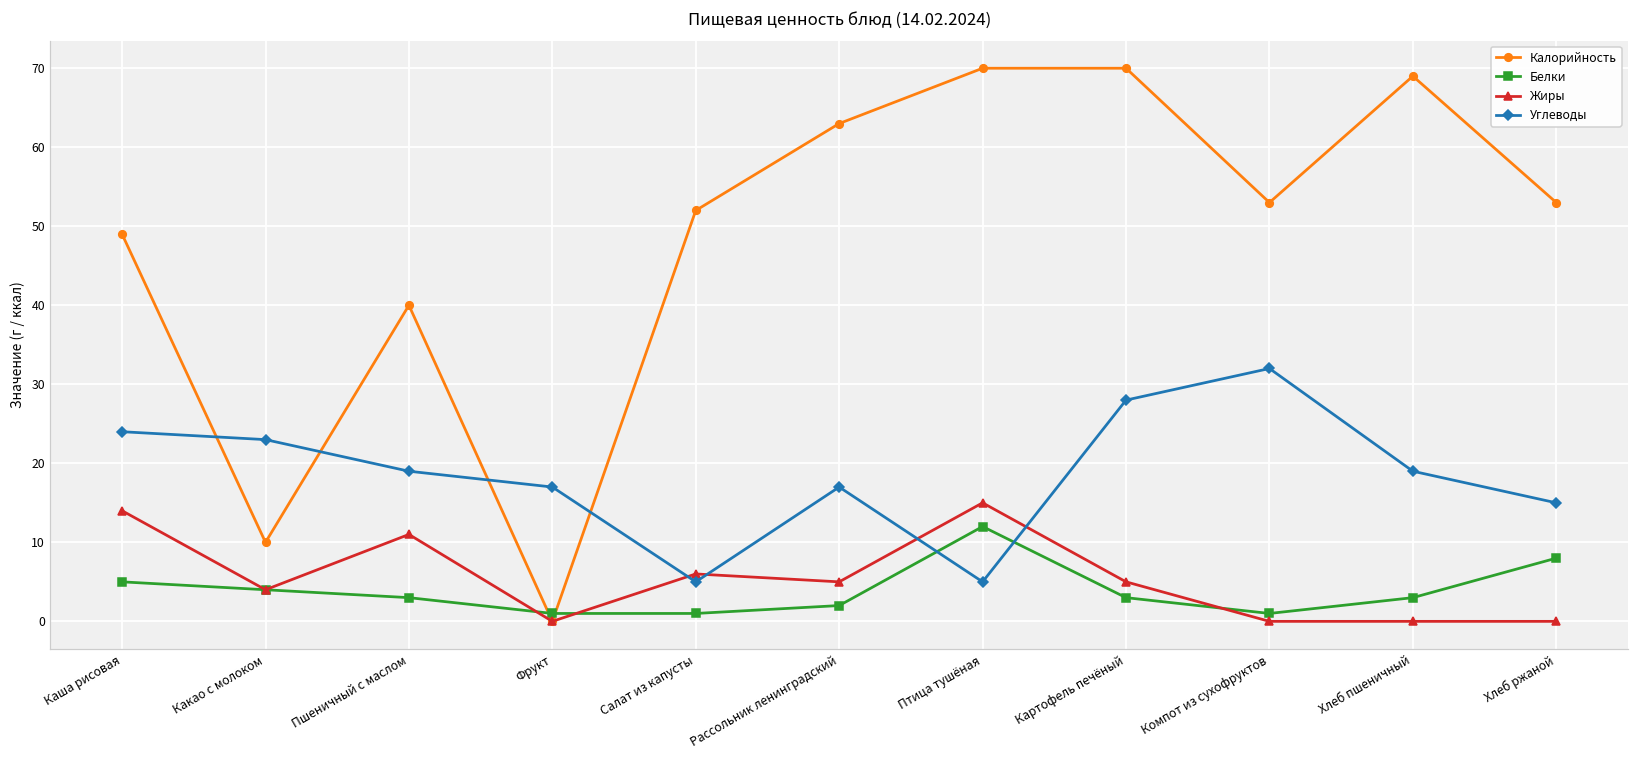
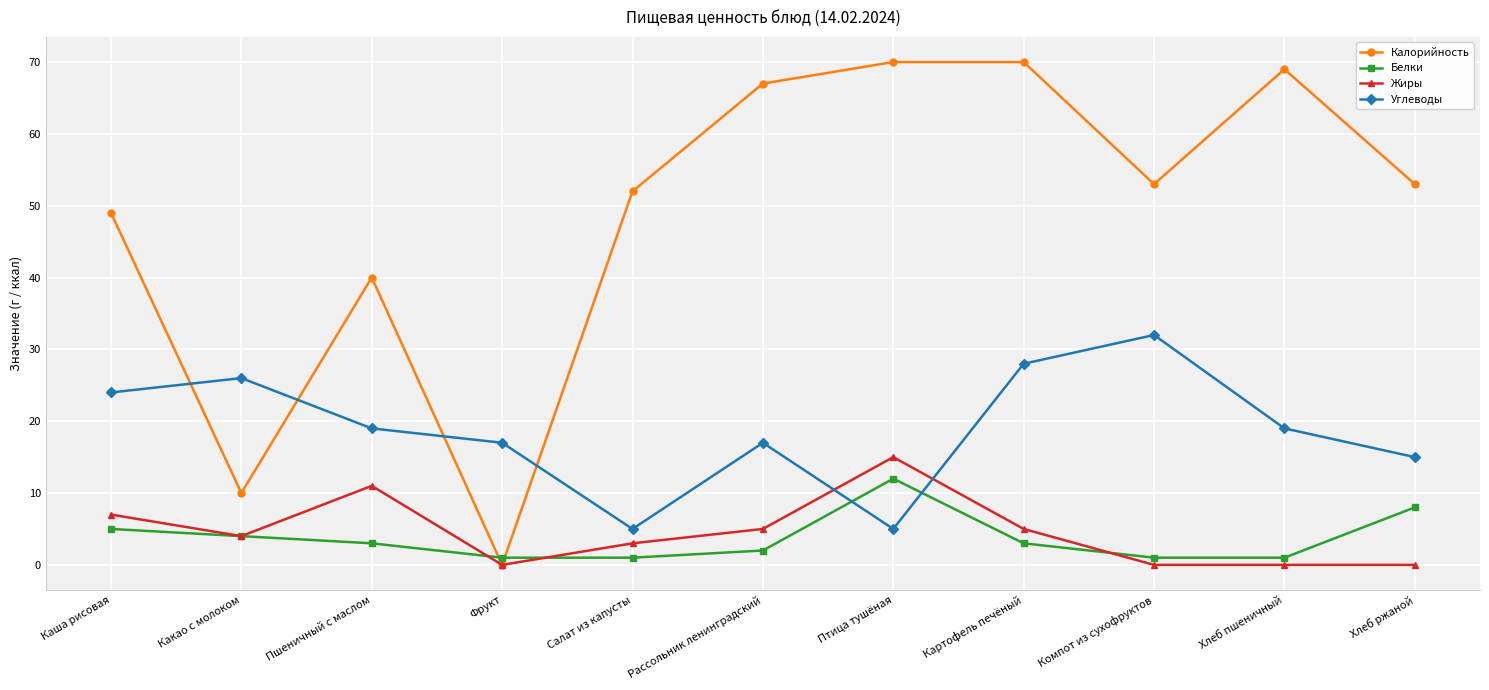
Жиры, Каша рисовая: 14 -> 7
Углеводы, Какао с молоком: 23 -> 26
Жиры, Салат из капусты: 6 -> 3
Калорийность, Рассольник ленинградский: 63 -> 67
Белки, Хлеб пшеничный: 3 -> 1
